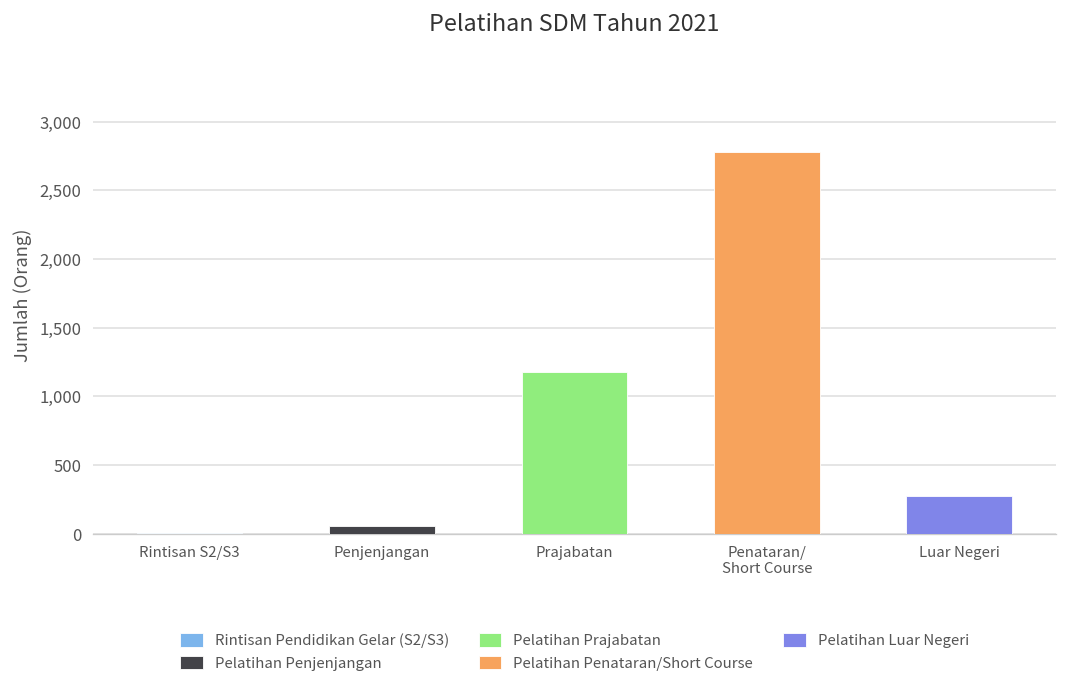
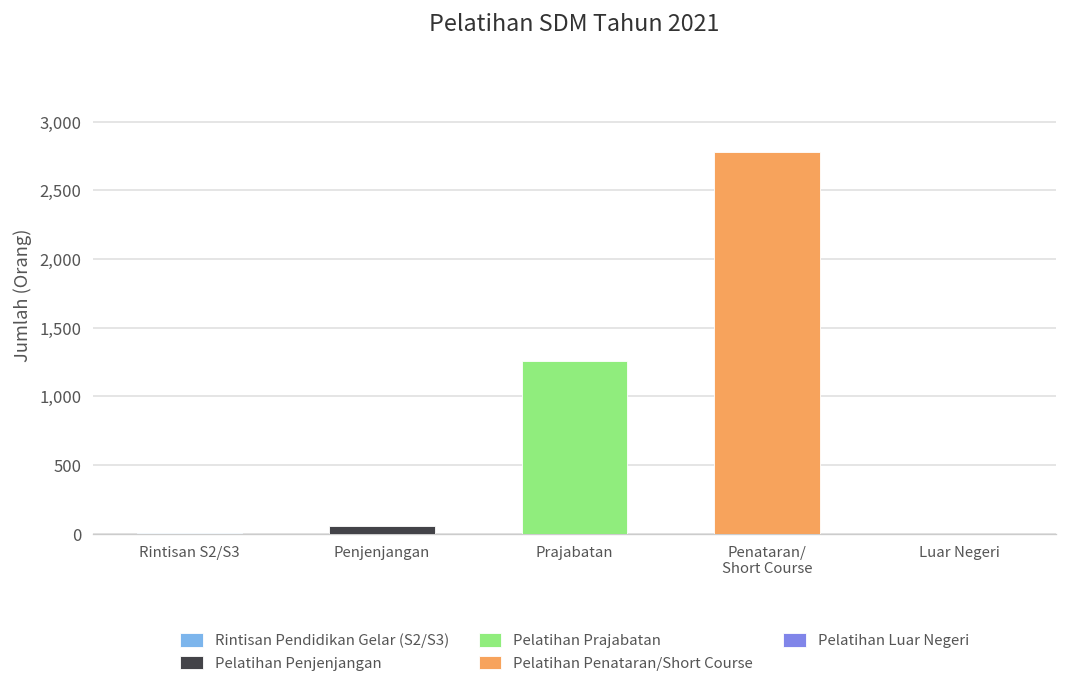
Prajabatan: 1,180 -> 1,250
Luar Negeri: 270 -> 0
